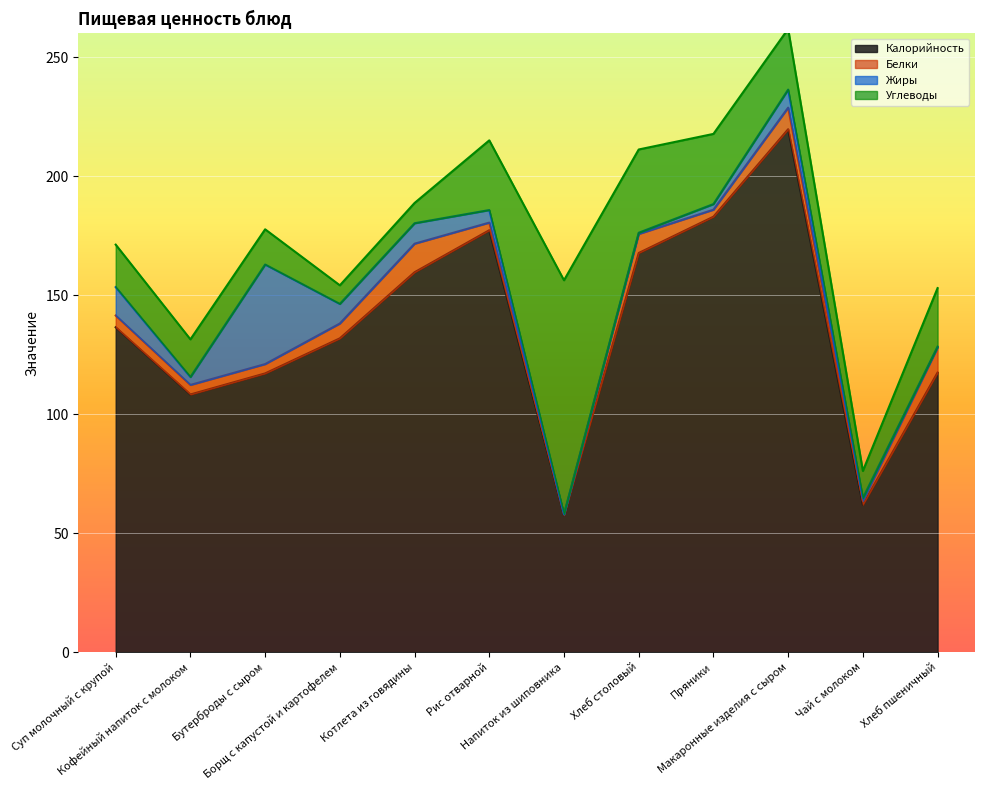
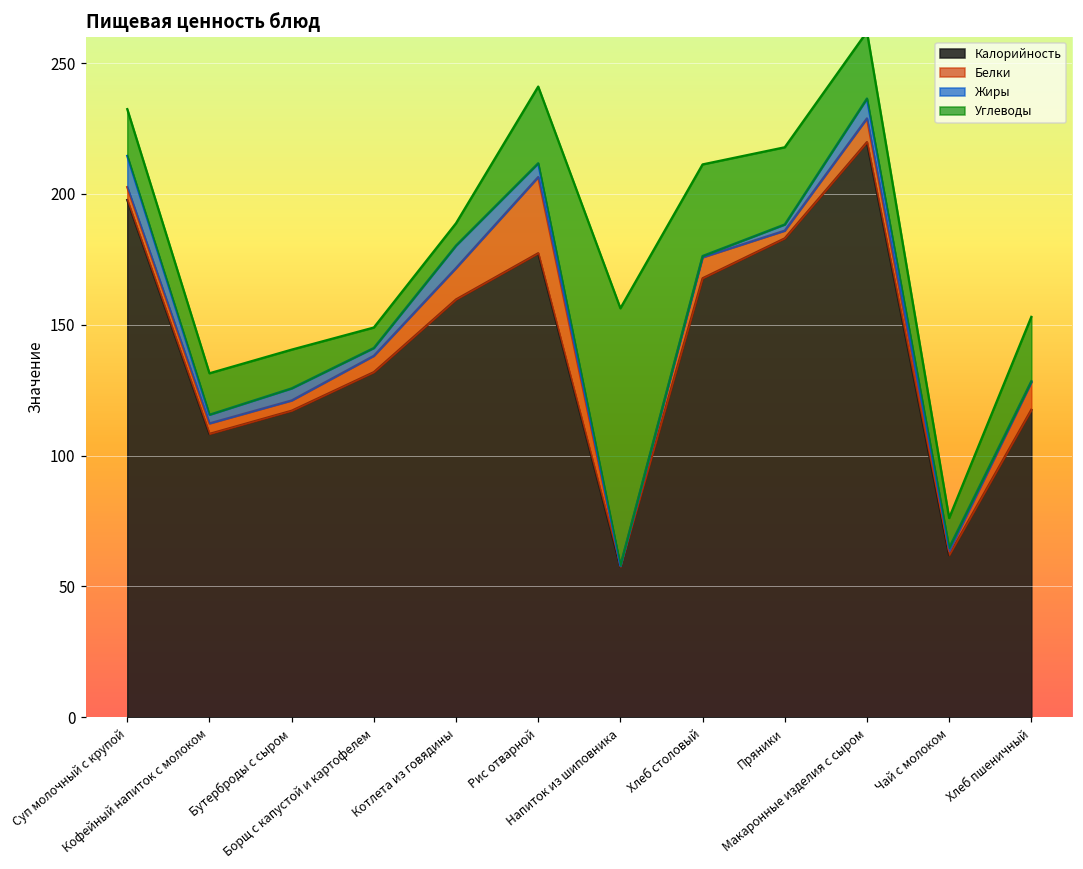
Калорийность, Суп молочный с крупой: 137 -> 198
Жиры, Бутерброды с сыром: 42 -> 5
Жиры, Борщ с капустой и картофелем: 8 -> 3
Белки, Рис отварной: 3 -> 29
